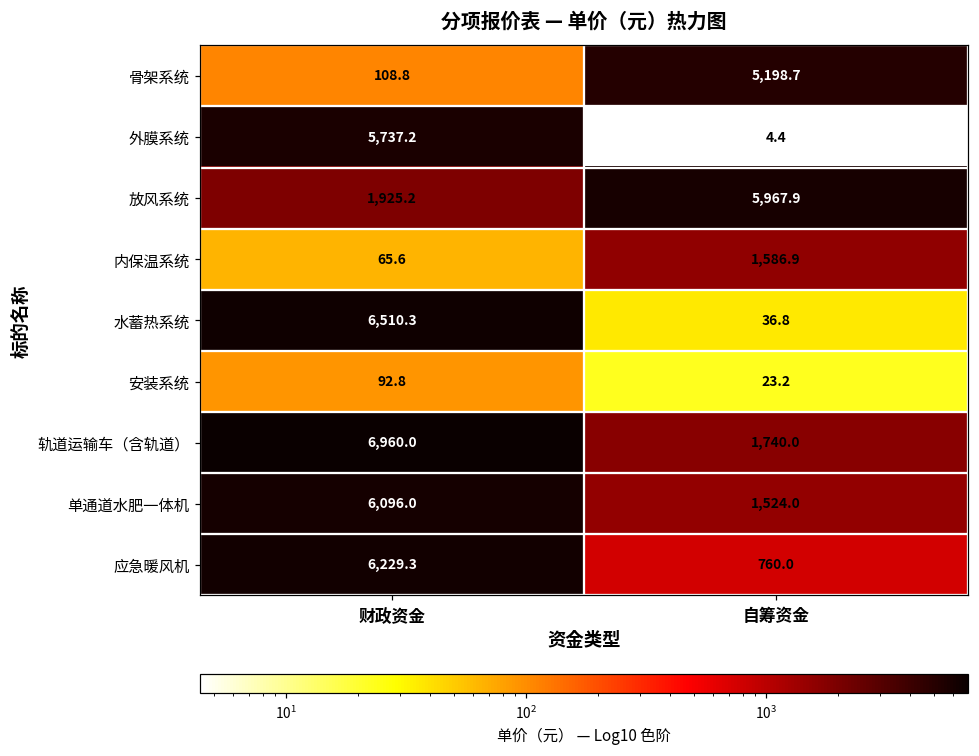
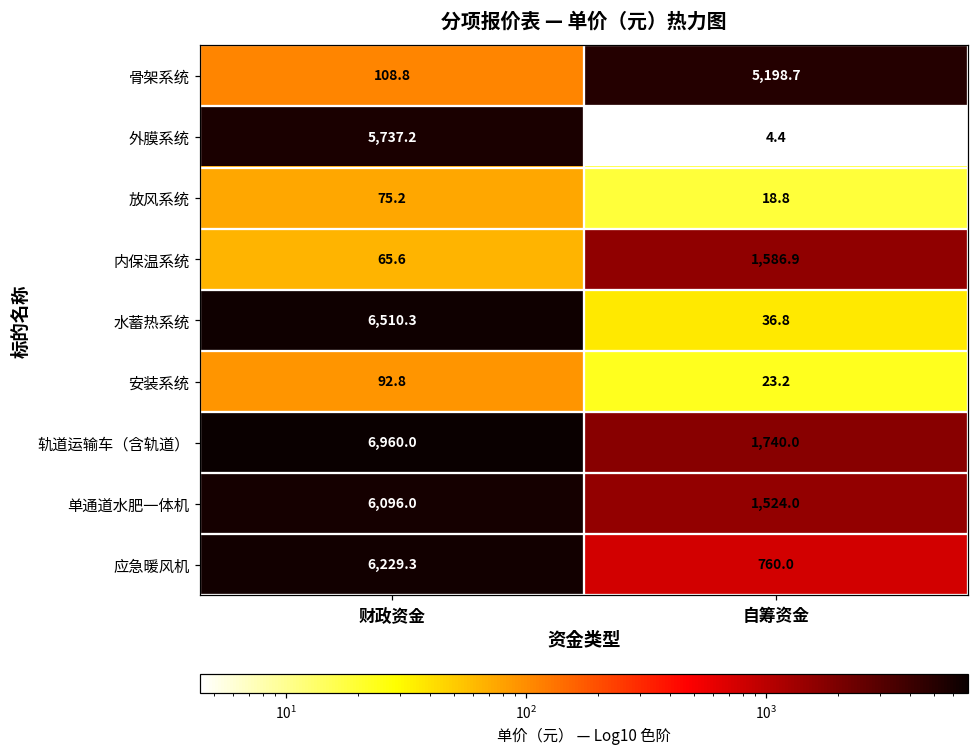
放风系统, 财政资金: 1,925.2 -> 75.2
放风系统, 自筹资金: 5,967.9 -> 18.8
